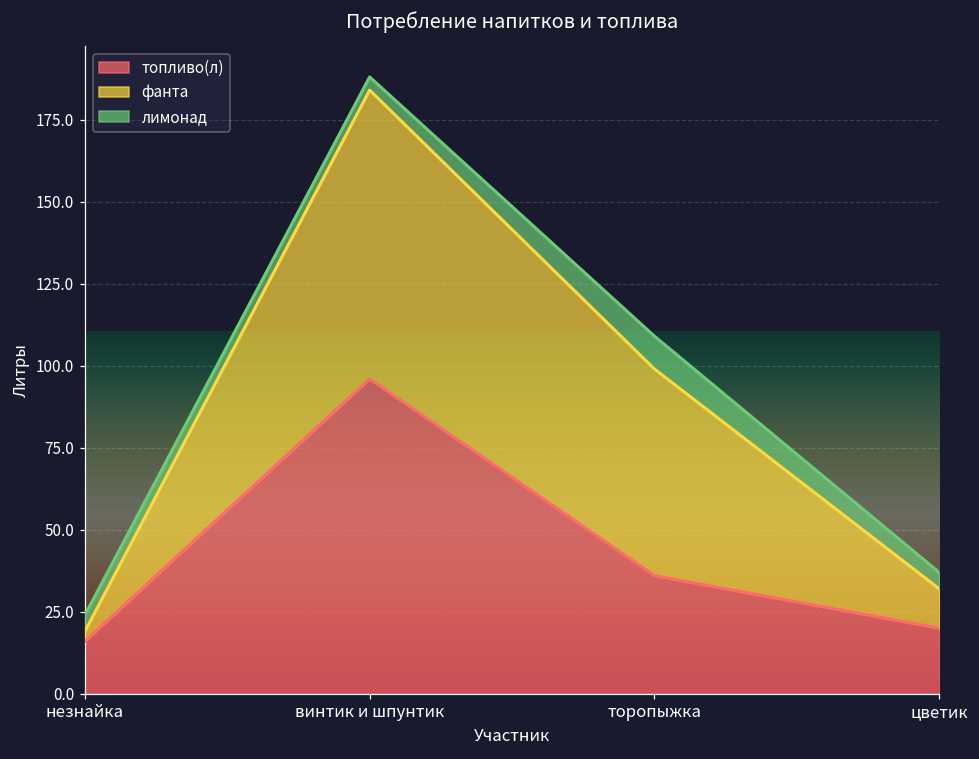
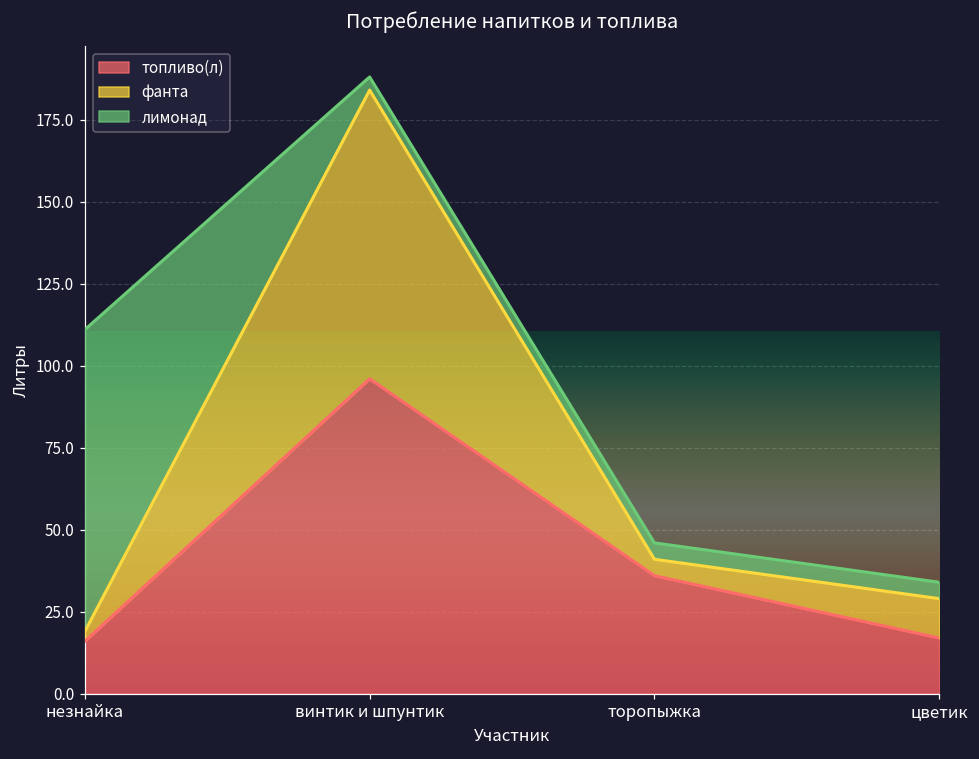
лимонад, незнайка: 5 -> 92
фанта, торопыжка: 63 -> 5
лимонад, торопыжка: 10 -> 5
топливо(л), цветик: 20 -> 17
